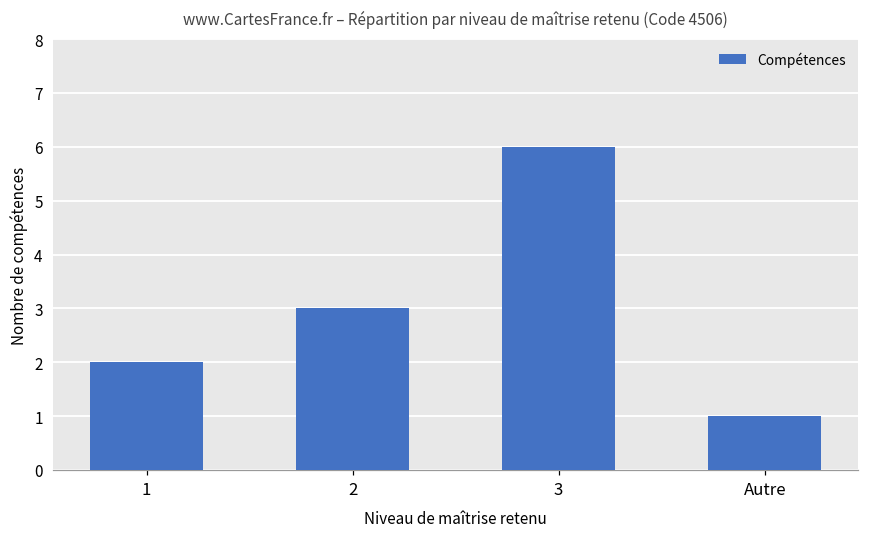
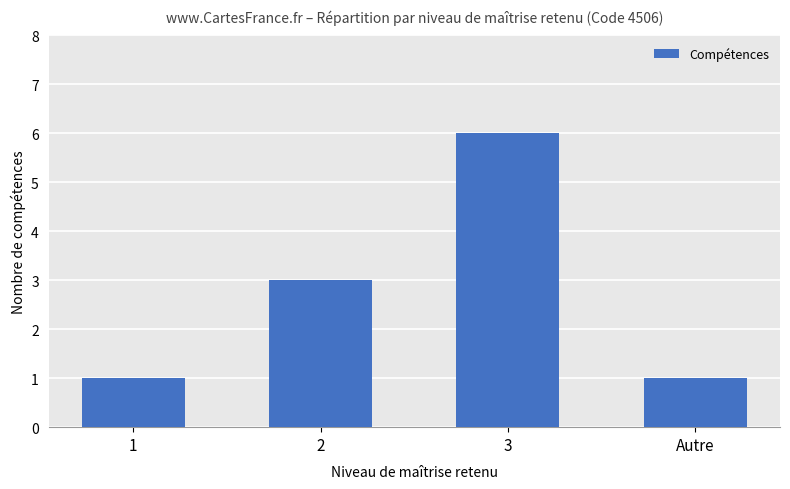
1: 2 -> 1
